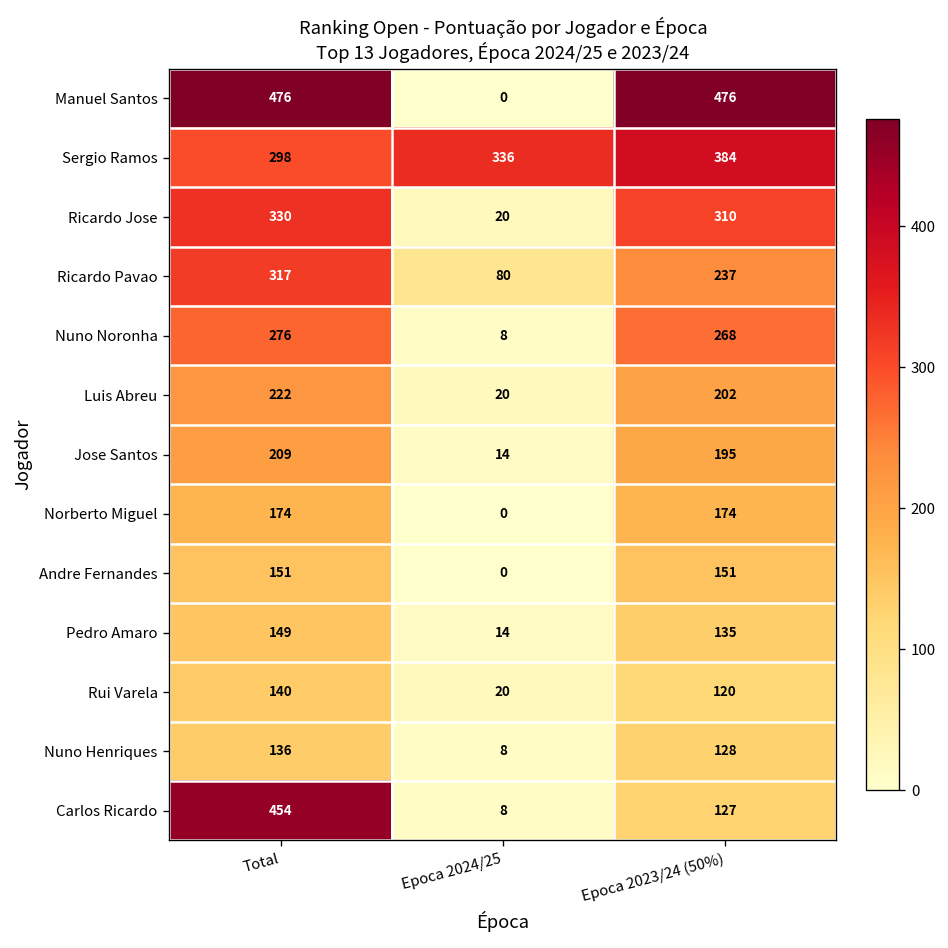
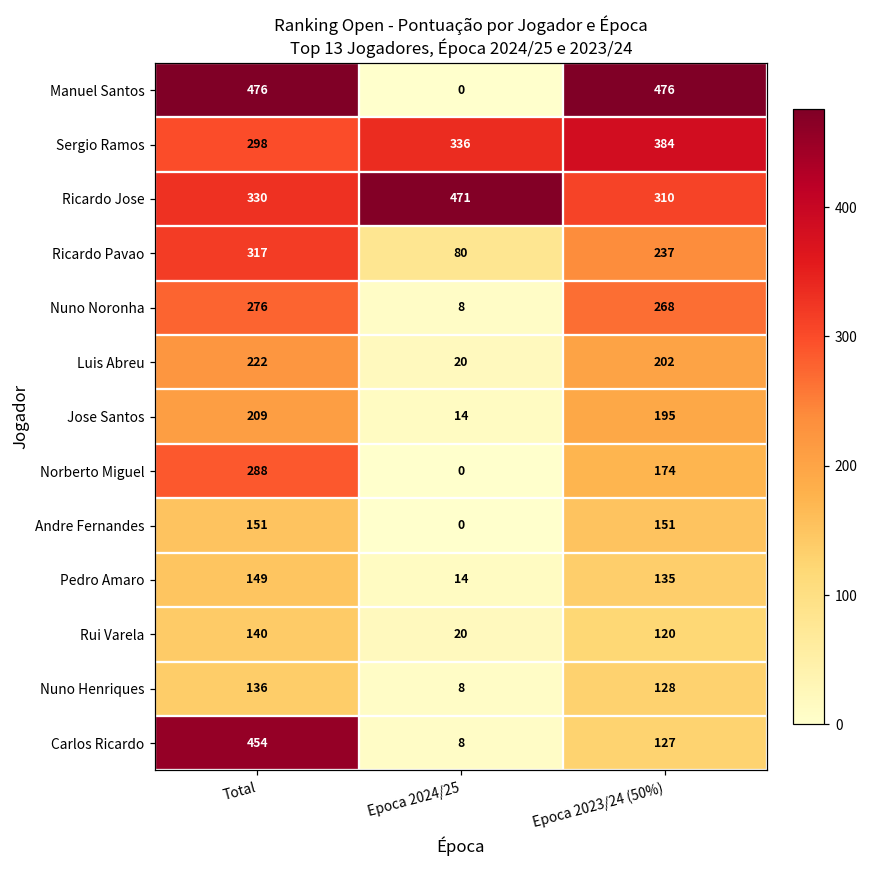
Ricardo Jose, Epoca 2024/25: 20 -> 471
Norberto Miguel, Total: 174 -> 288
